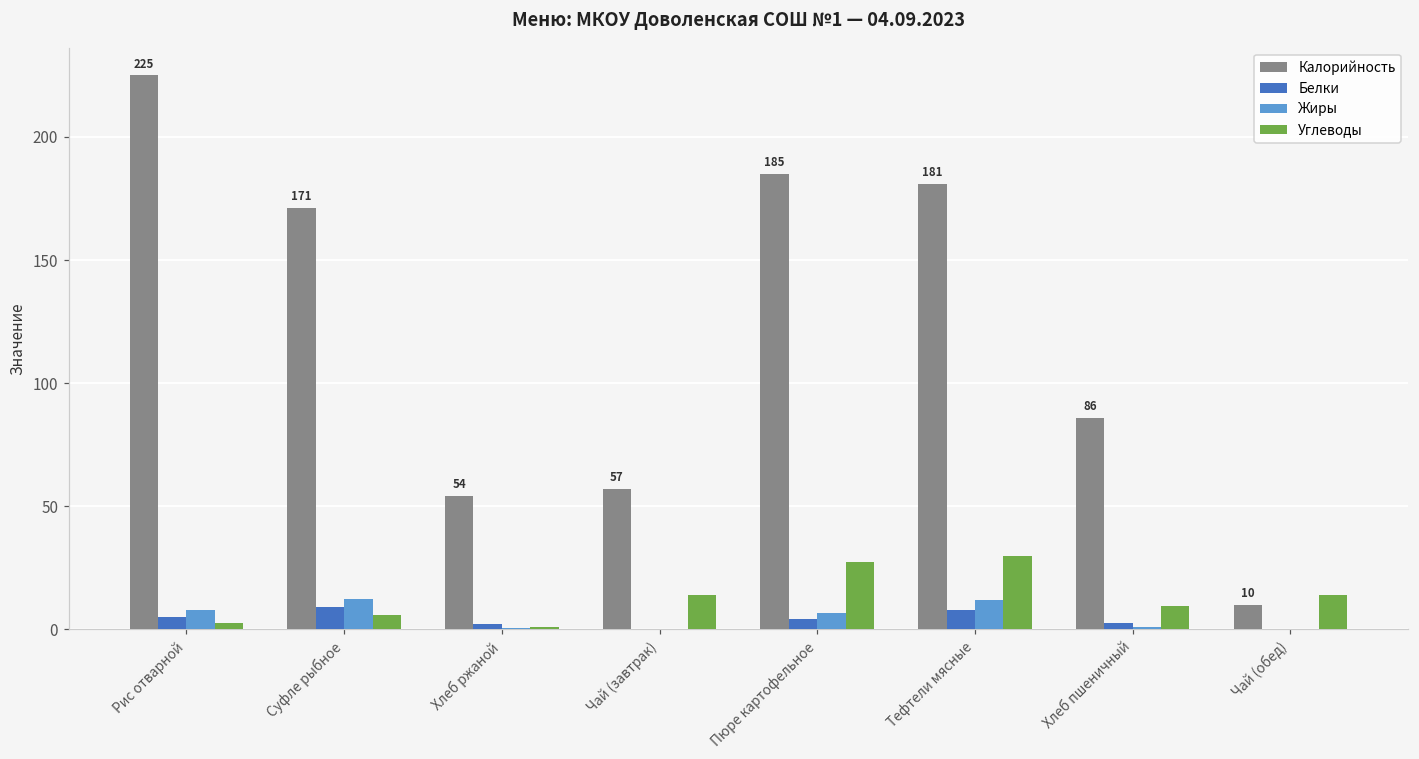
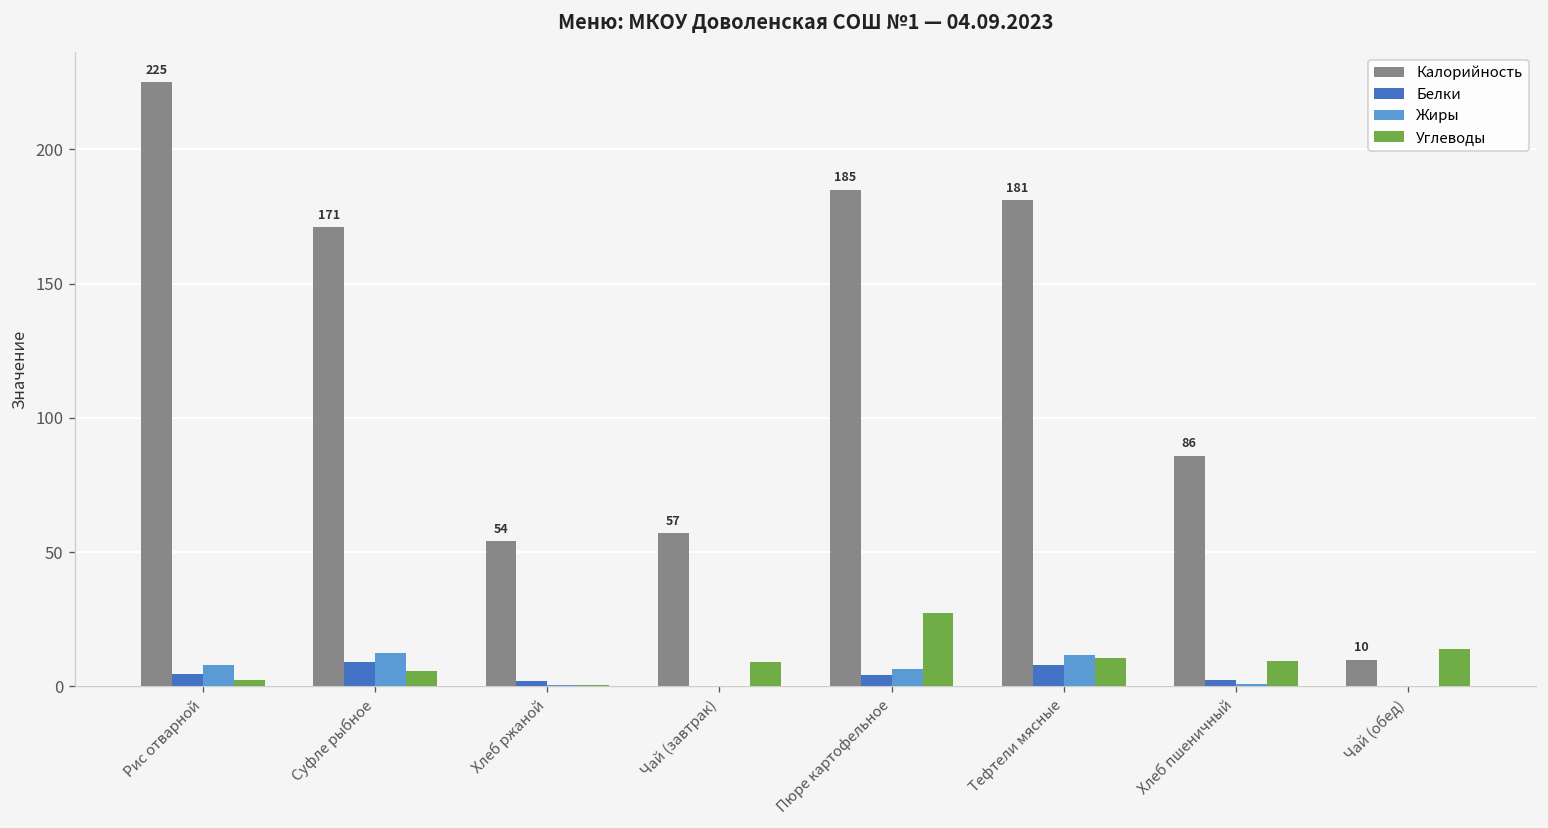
Углеводы, Чай (завтрак): 14 -> 9
Углеводы, Тефтели мясные: 30 -> 11
